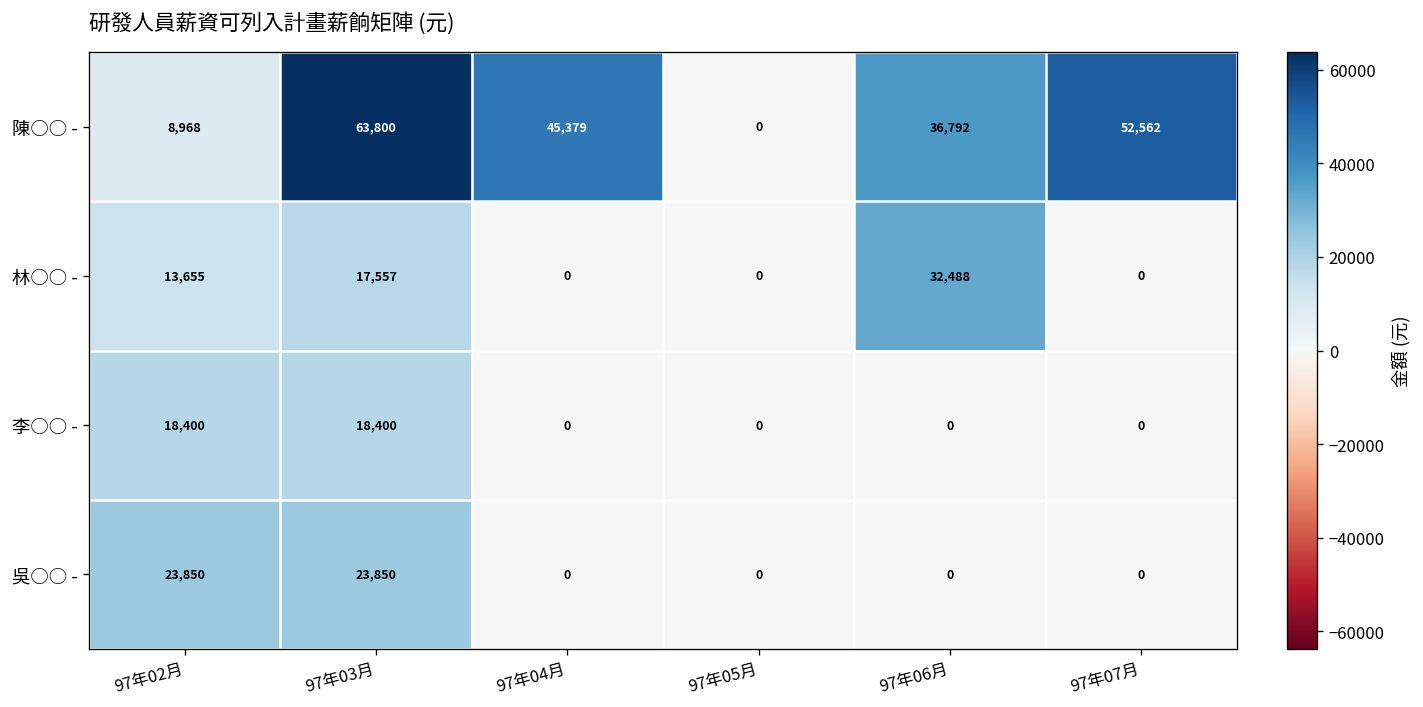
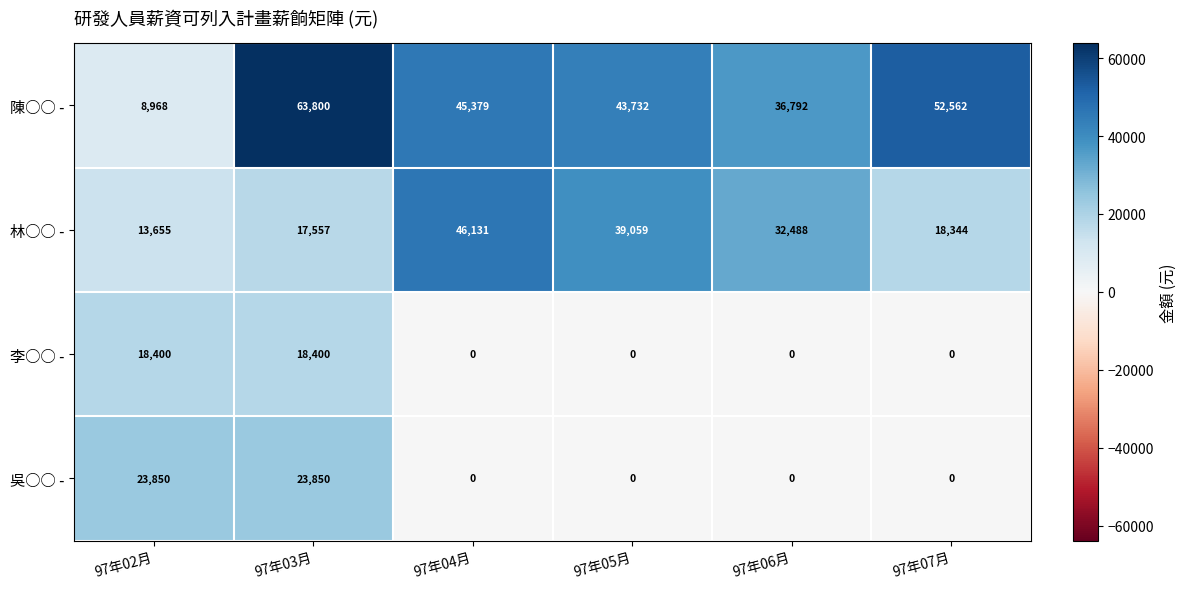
陳○○ -, 97年05月: 0 -> 43,732
林○○ -, 97年04月: 0 -> 46,131
林○○ -, 97年05月: 0 -> 39,059
林○○ -, 97年07月: 0 -> 18,344
